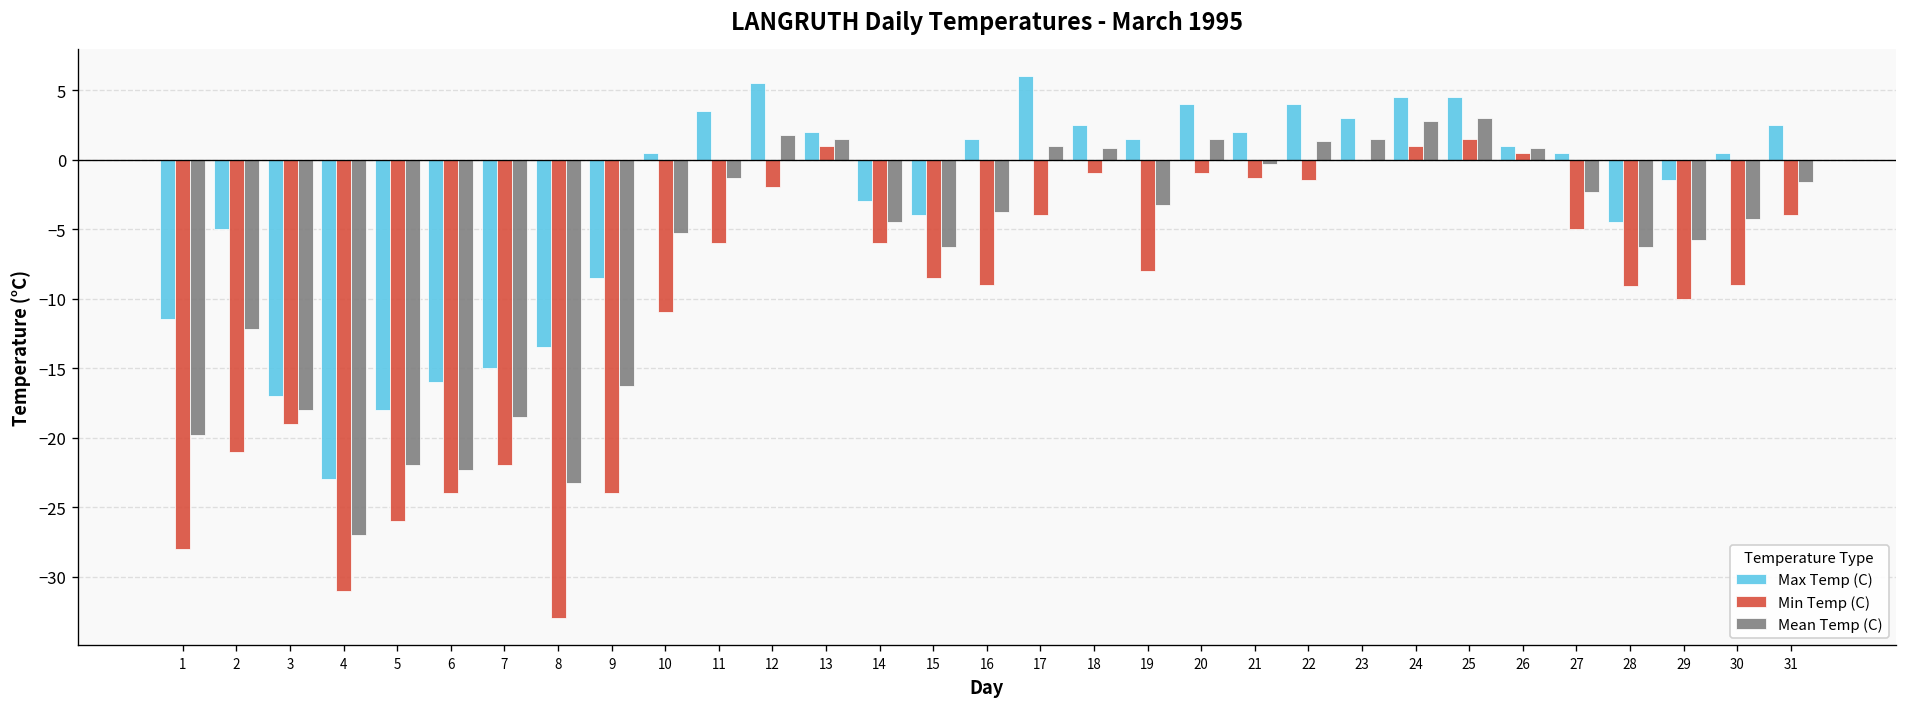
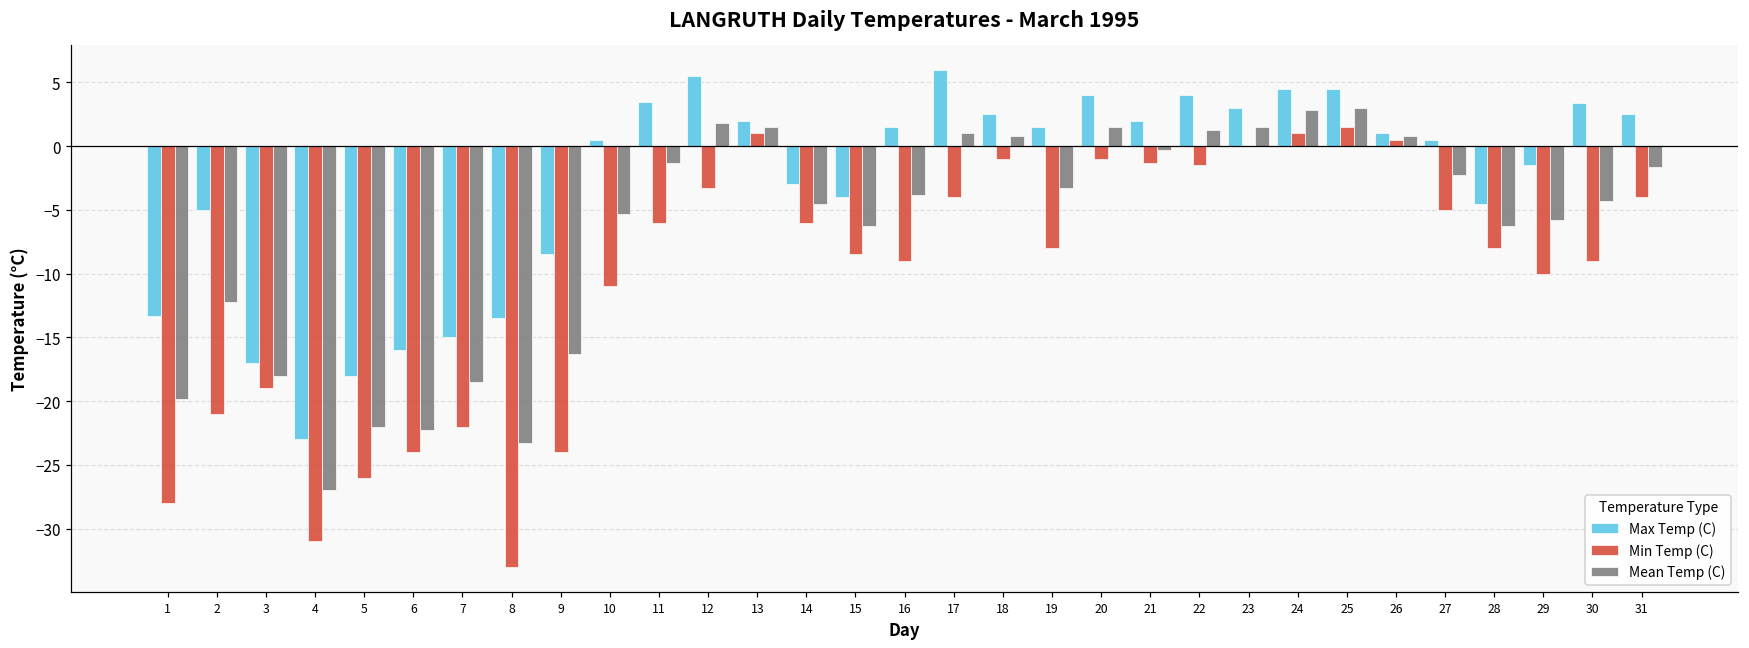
Max Temp (C), 1: -11.5 -> -13.3
Min Temp (C), 12: -2.0 -> -3.3
Min Temp (C), 28: -9.1 -> -8.0
Max Temp (C), 30: 0.5 -> 3.4
